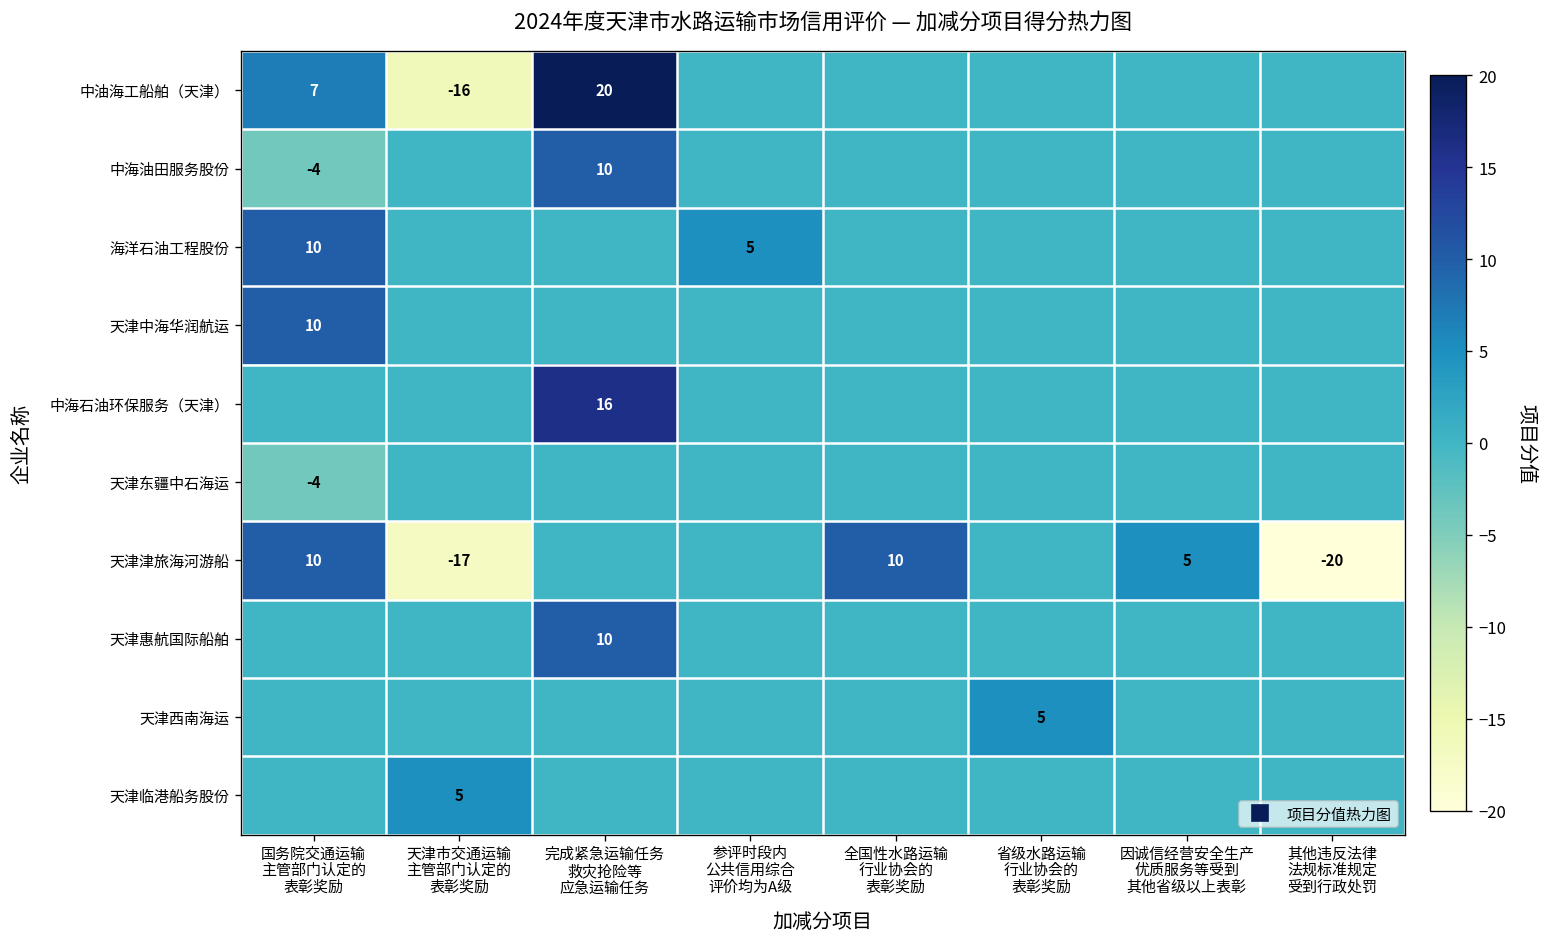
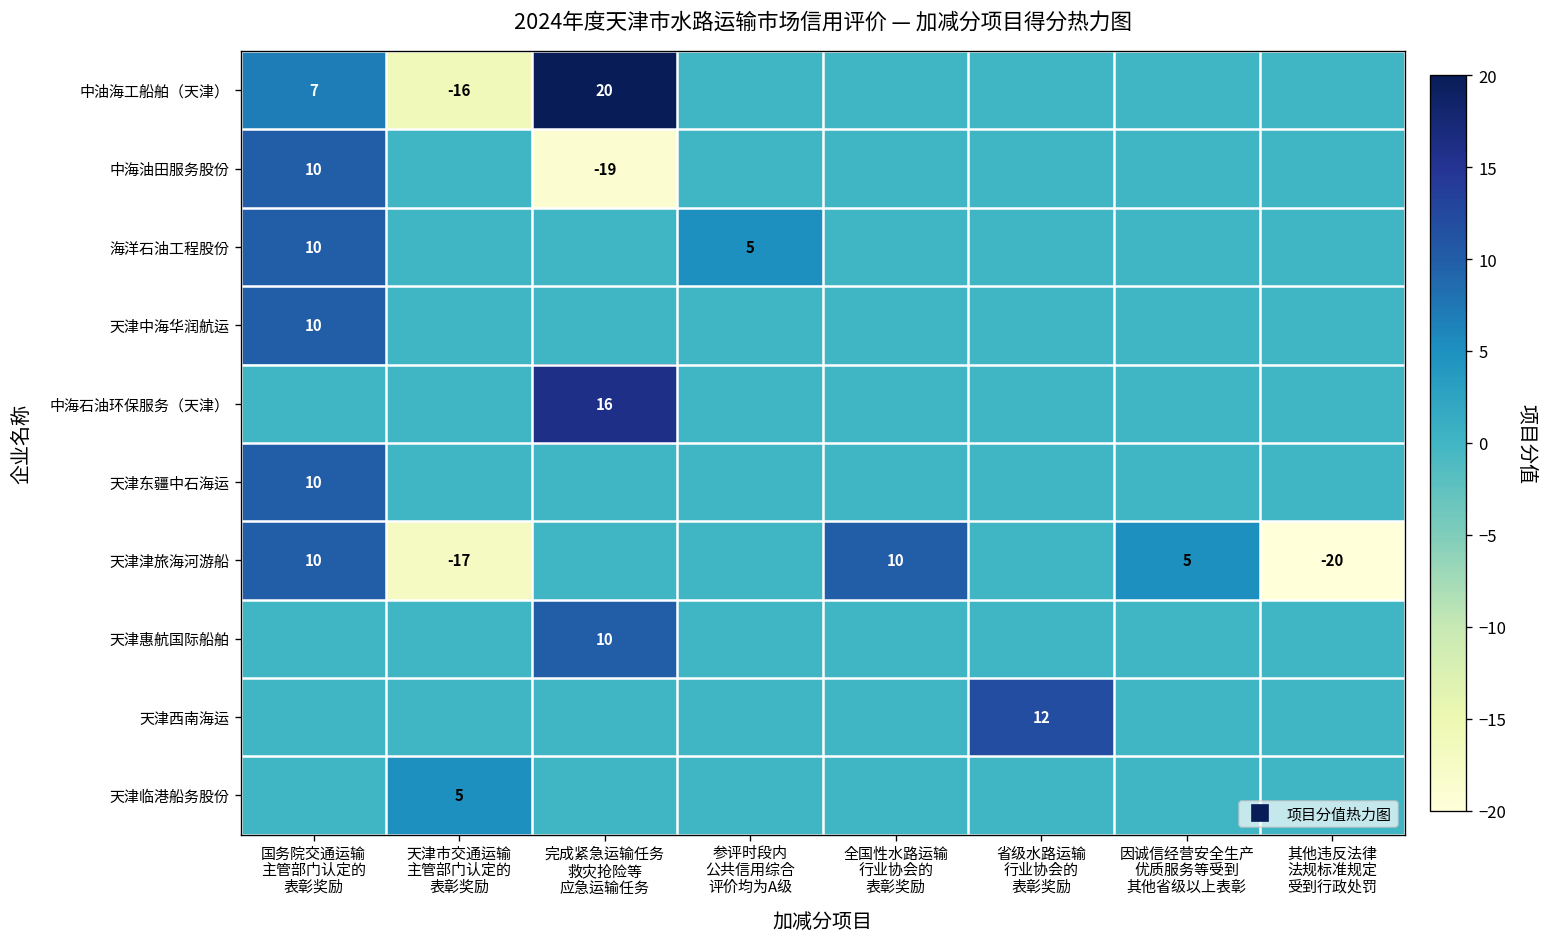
中海油田服务股份, 国务院交通运输 主管部门认定的 表彰奖励: -4 -> 10
中海油田服务股份, 完成紧急运输任务 救灾抢险等 应急运输任务: 10 -> -19
天津东疆中石海运, 国务院交通运输 主管部门认定的 表彰奖励: -4 -> 10
天津西南海运, 省级水路运输 行业协会的 表彰奖励: 5 -> 12
